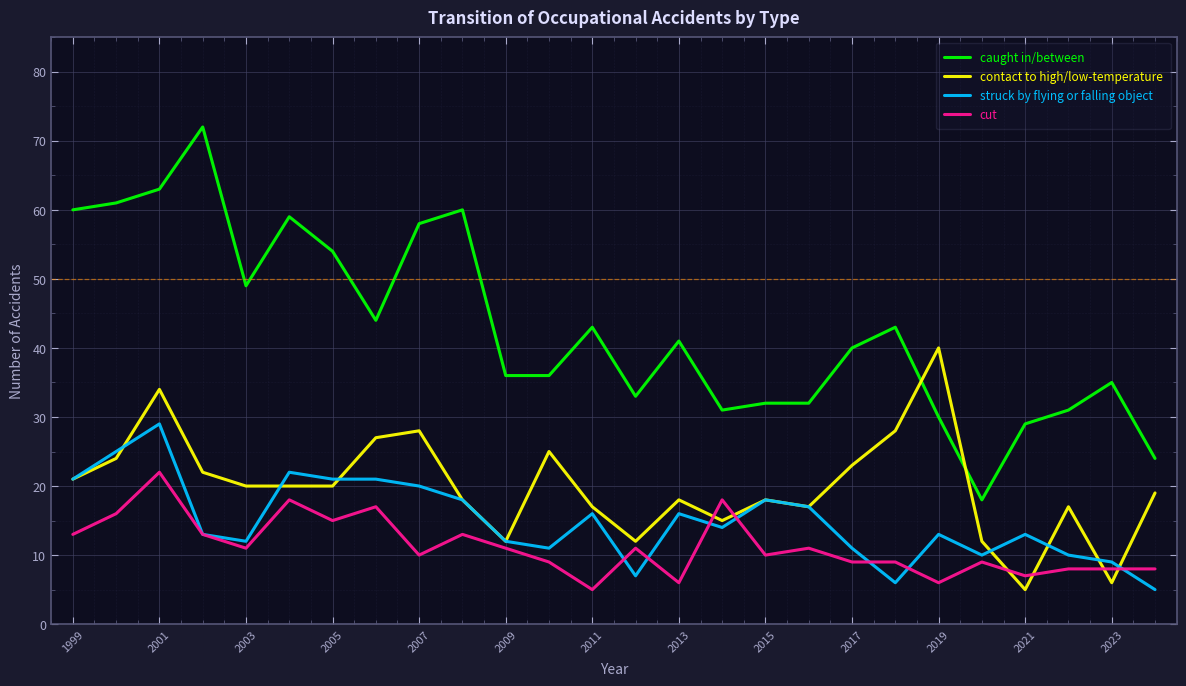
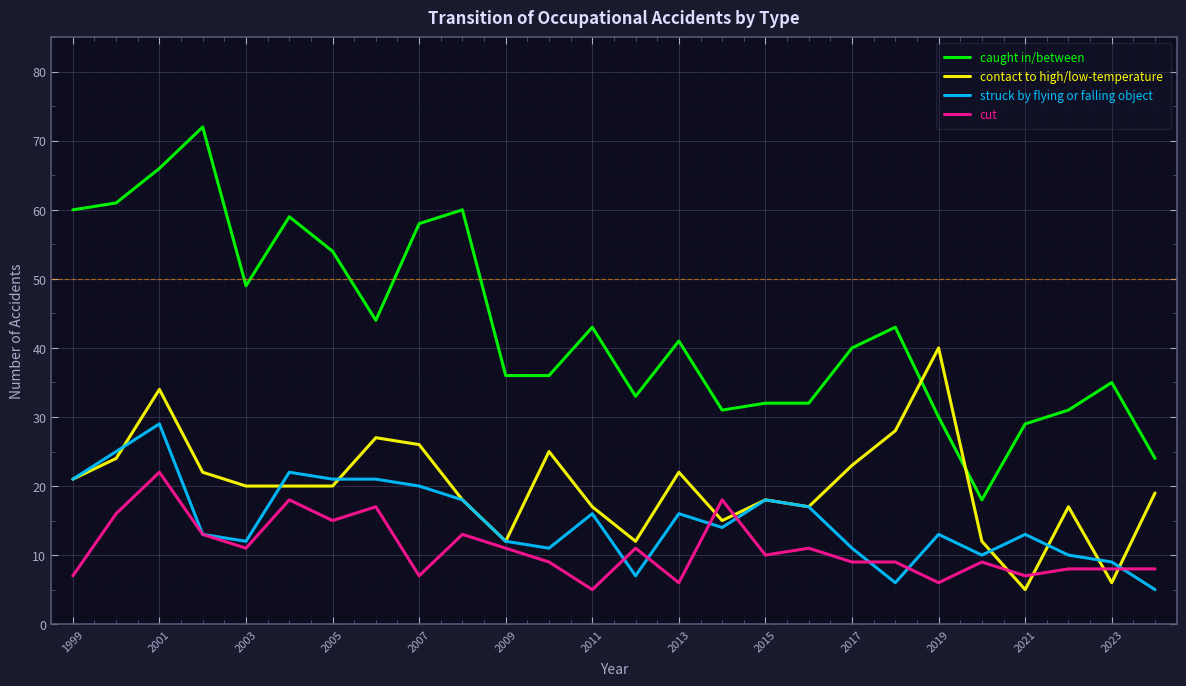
cut, 1999: 13 -> 7
caught in/between, 2001: 63 -> 66
contact to high/low-temperature, 2007: 28 -> 26
cut, 2007: 10 -> 7
contact to high/low-temperature, 2013: 18 -> 22
